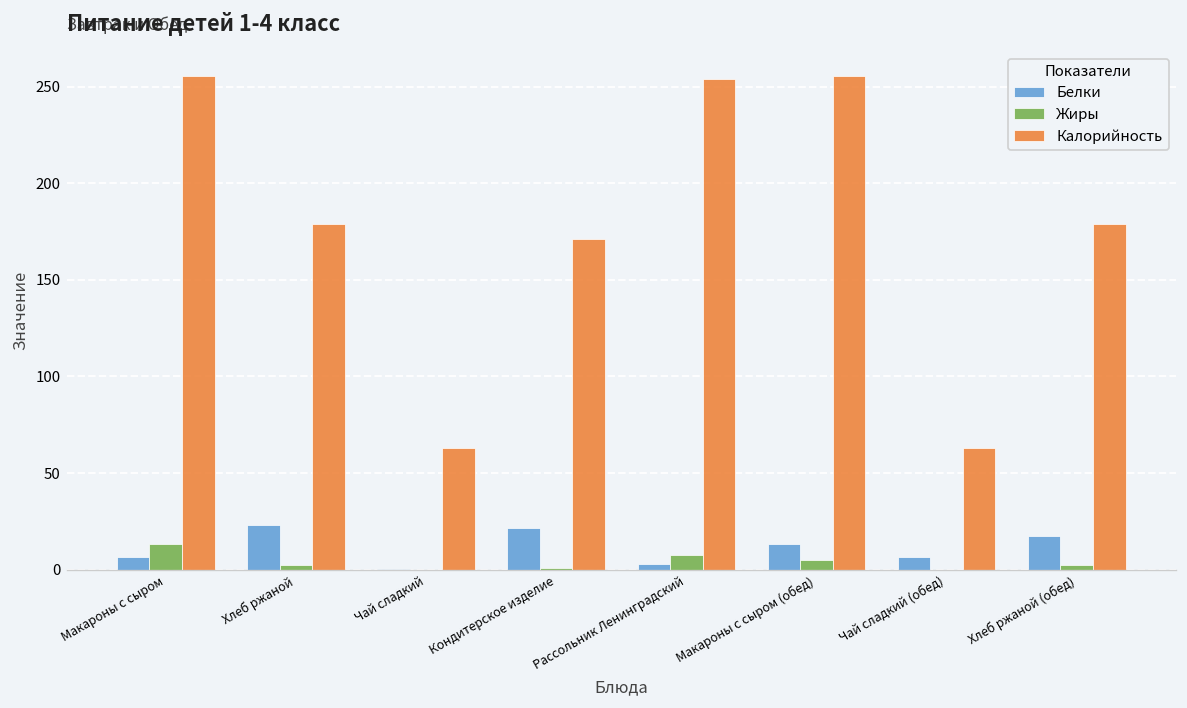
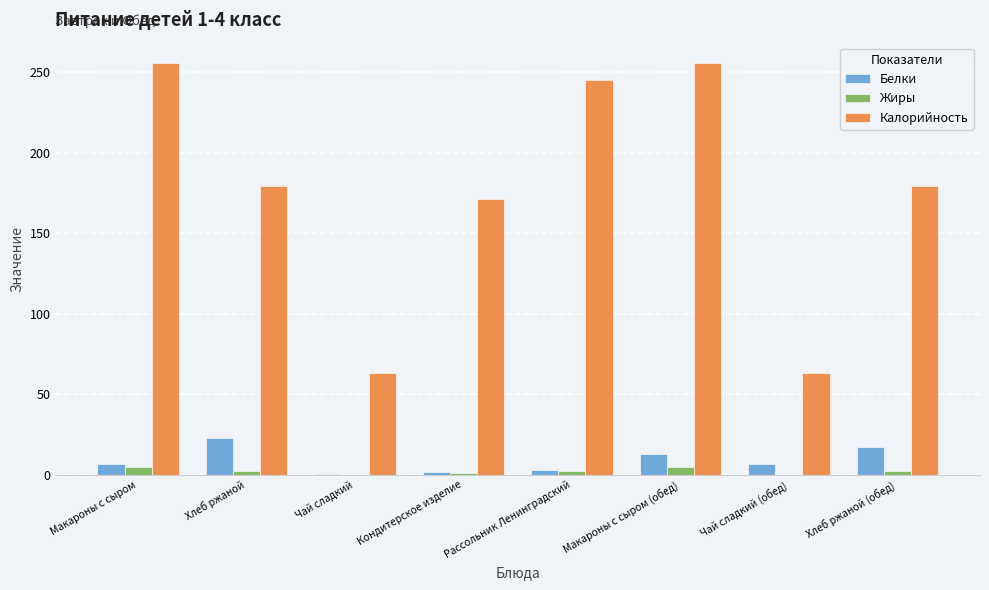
Жиры, Макароны с сыром: 13 -> 5
Белки, Кондитерское изделие: 22 -> 2
Жиры, Рассольник Ленинградский: 8 -> 3
Калорийность, Рассольник Ленинградский: 254 -> 245
